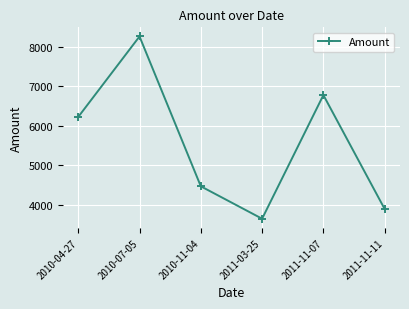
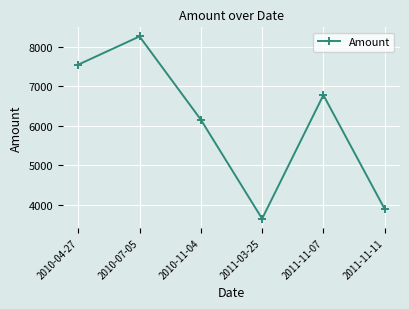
2010-04-27: 6200 -> 7600
2010-11-04: 4500 -> 6200
